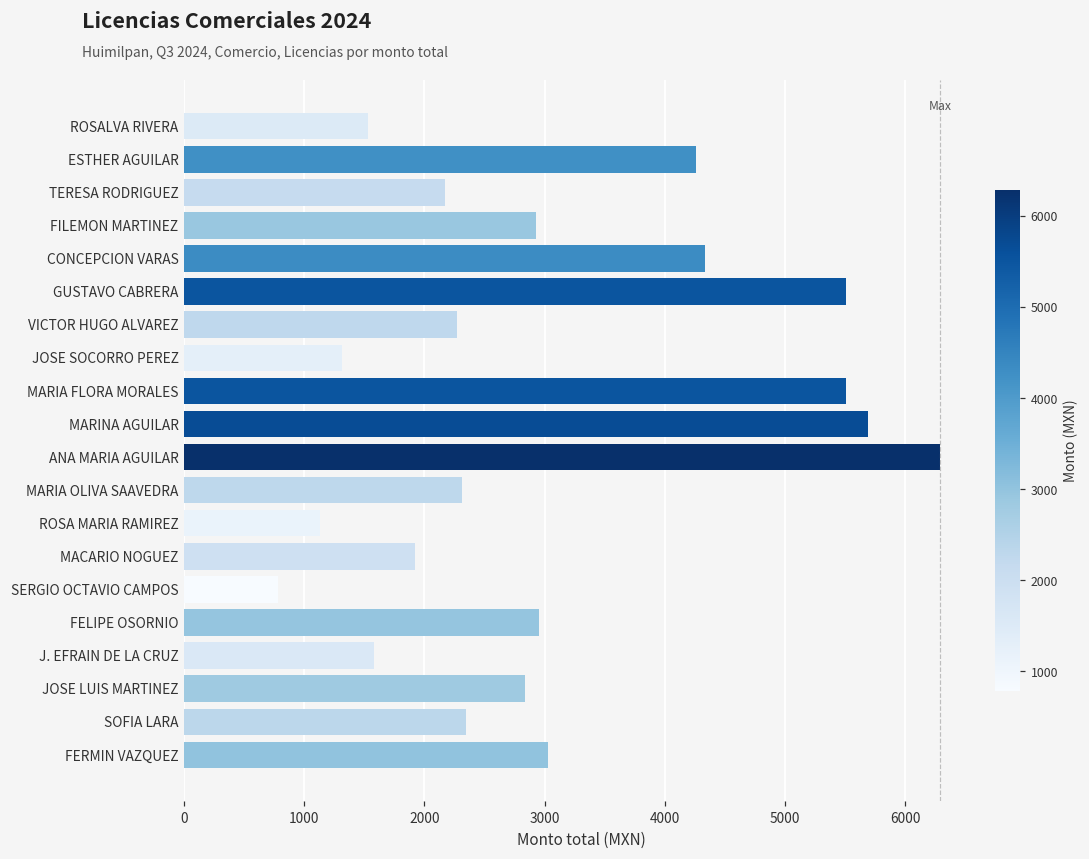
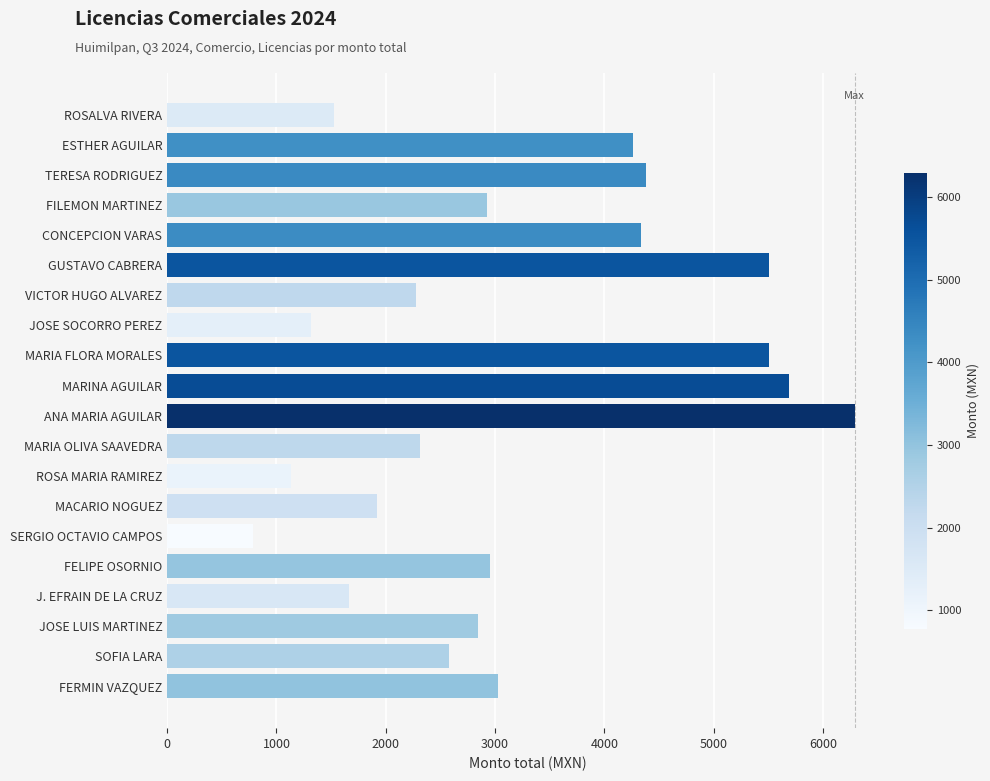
TERESA RODRIGUEZ: 2180 -> 4380
J. EFRAIN DE LA CRUZ: 1580 -> 1660
SOFIA LARA: 2350 -> 2570
